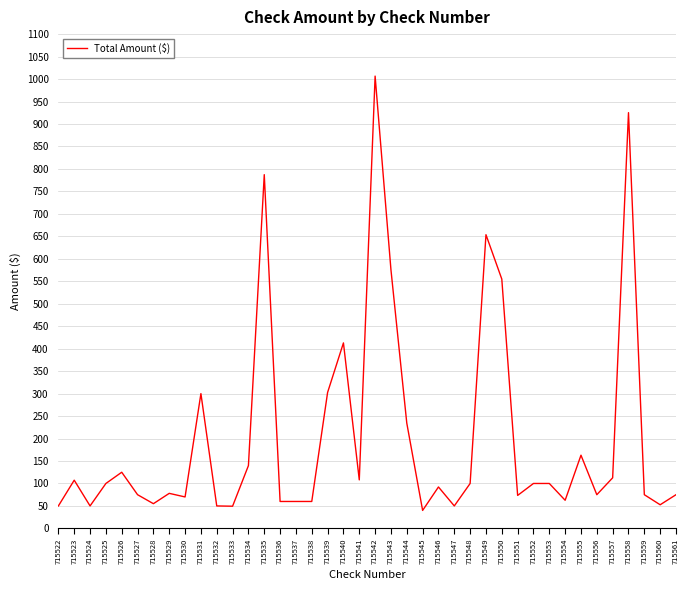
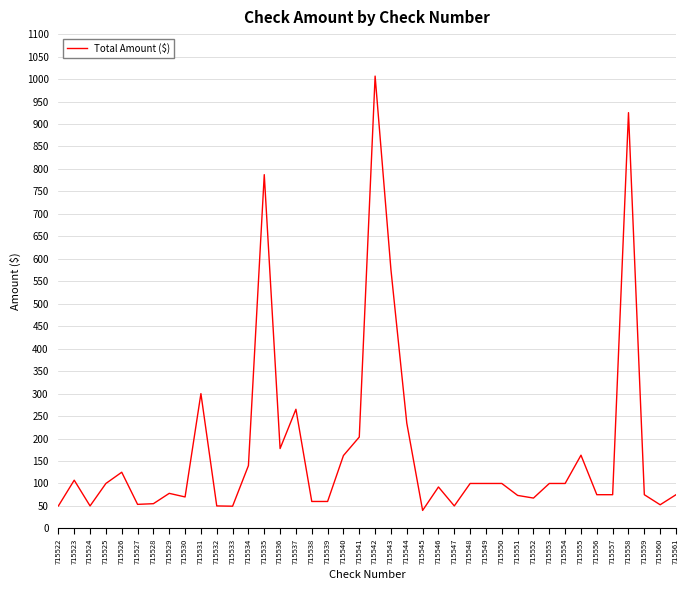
715527: 80 -> 50
715536: 60 -> 180
715537: 60 -> 270
715539: 300 -> 60
715540: 410 -> 160
715541: 110 -> 200
715549: 650 -> 100
715550: 550 -> 100
715552: 100 -> 70
715554: 60 -> 100
715557: 110 -> 80
